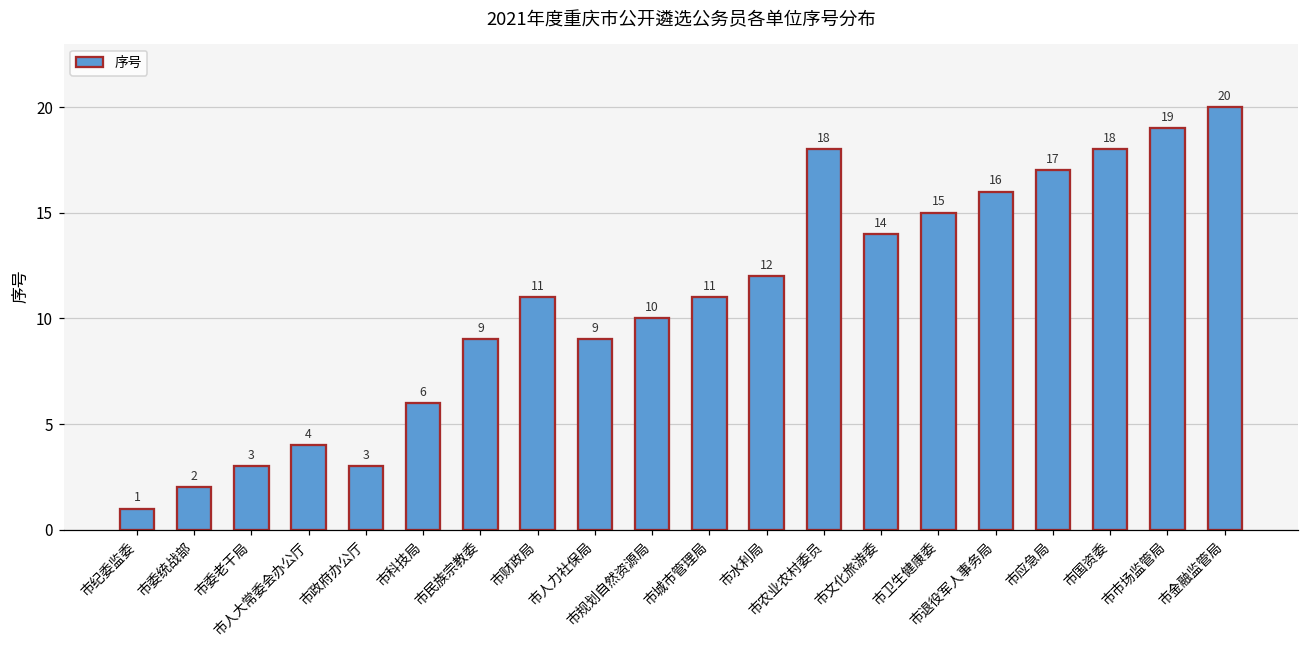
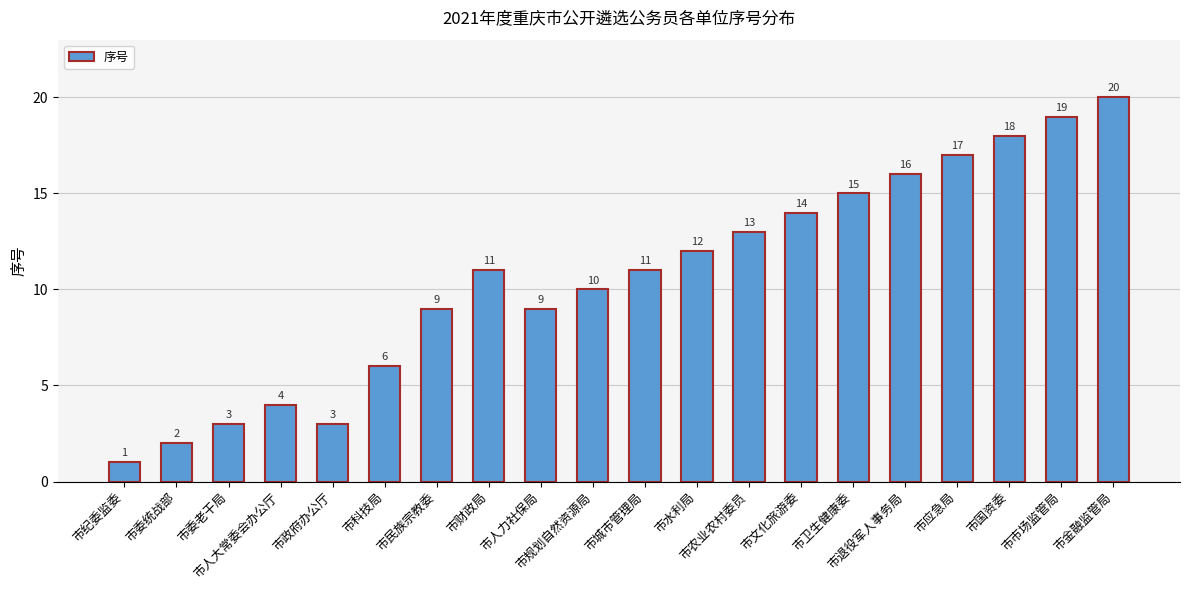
市农业农村委员: 18 -> 13
